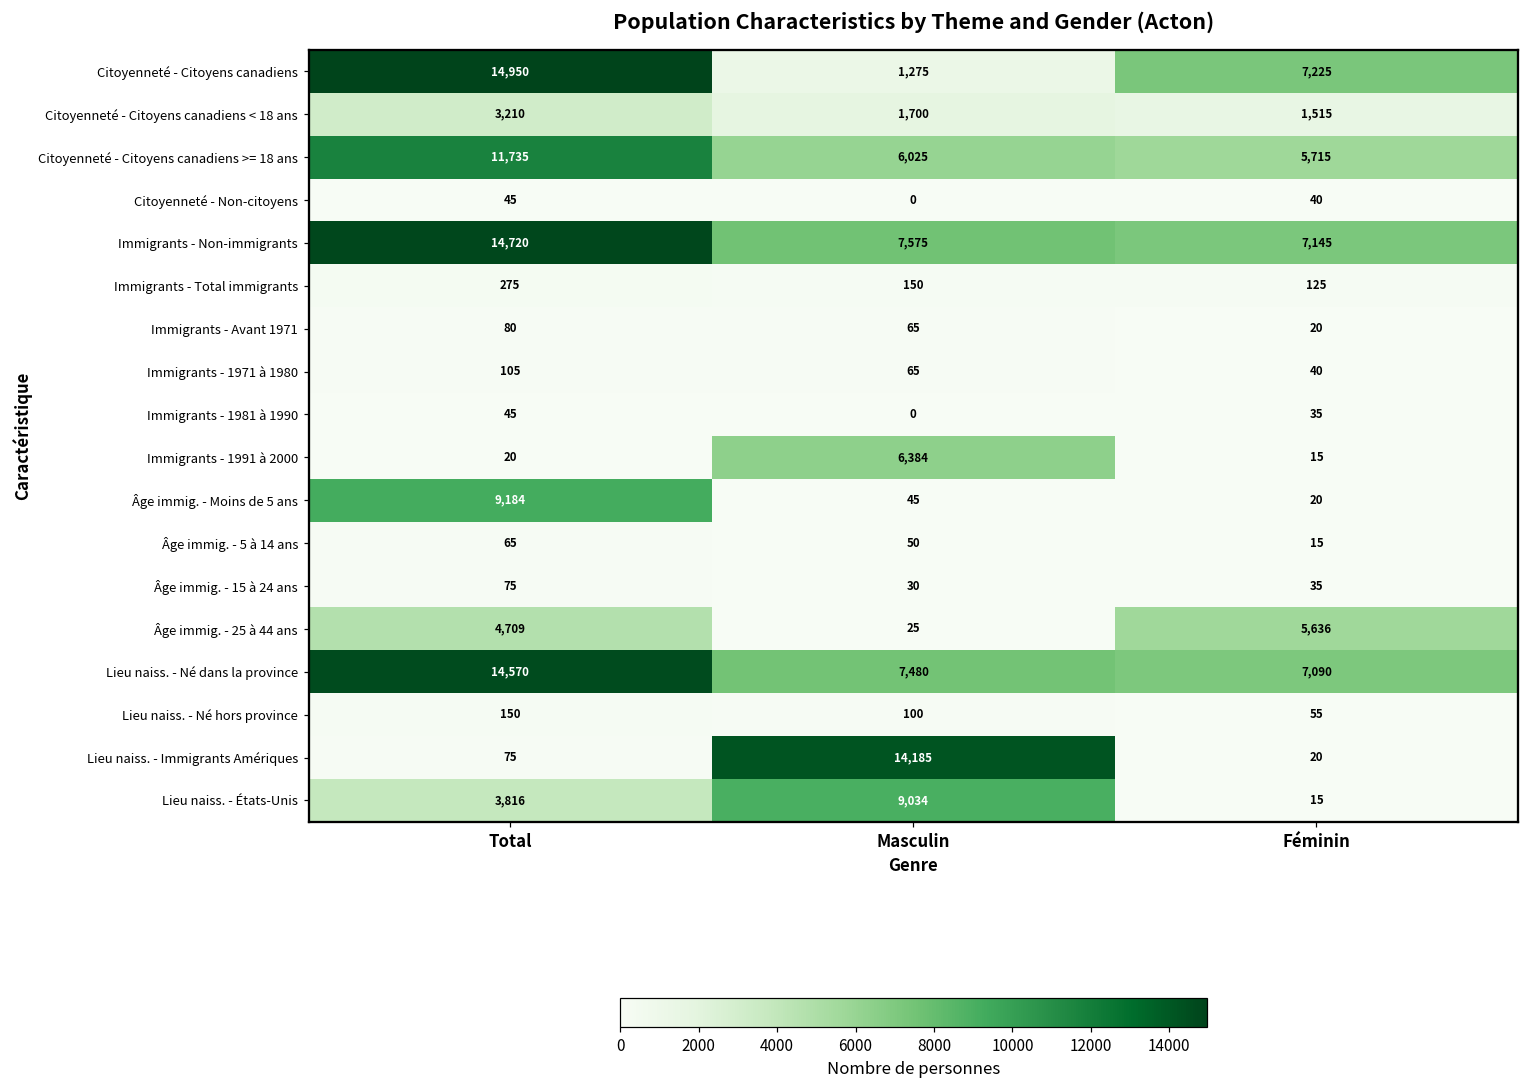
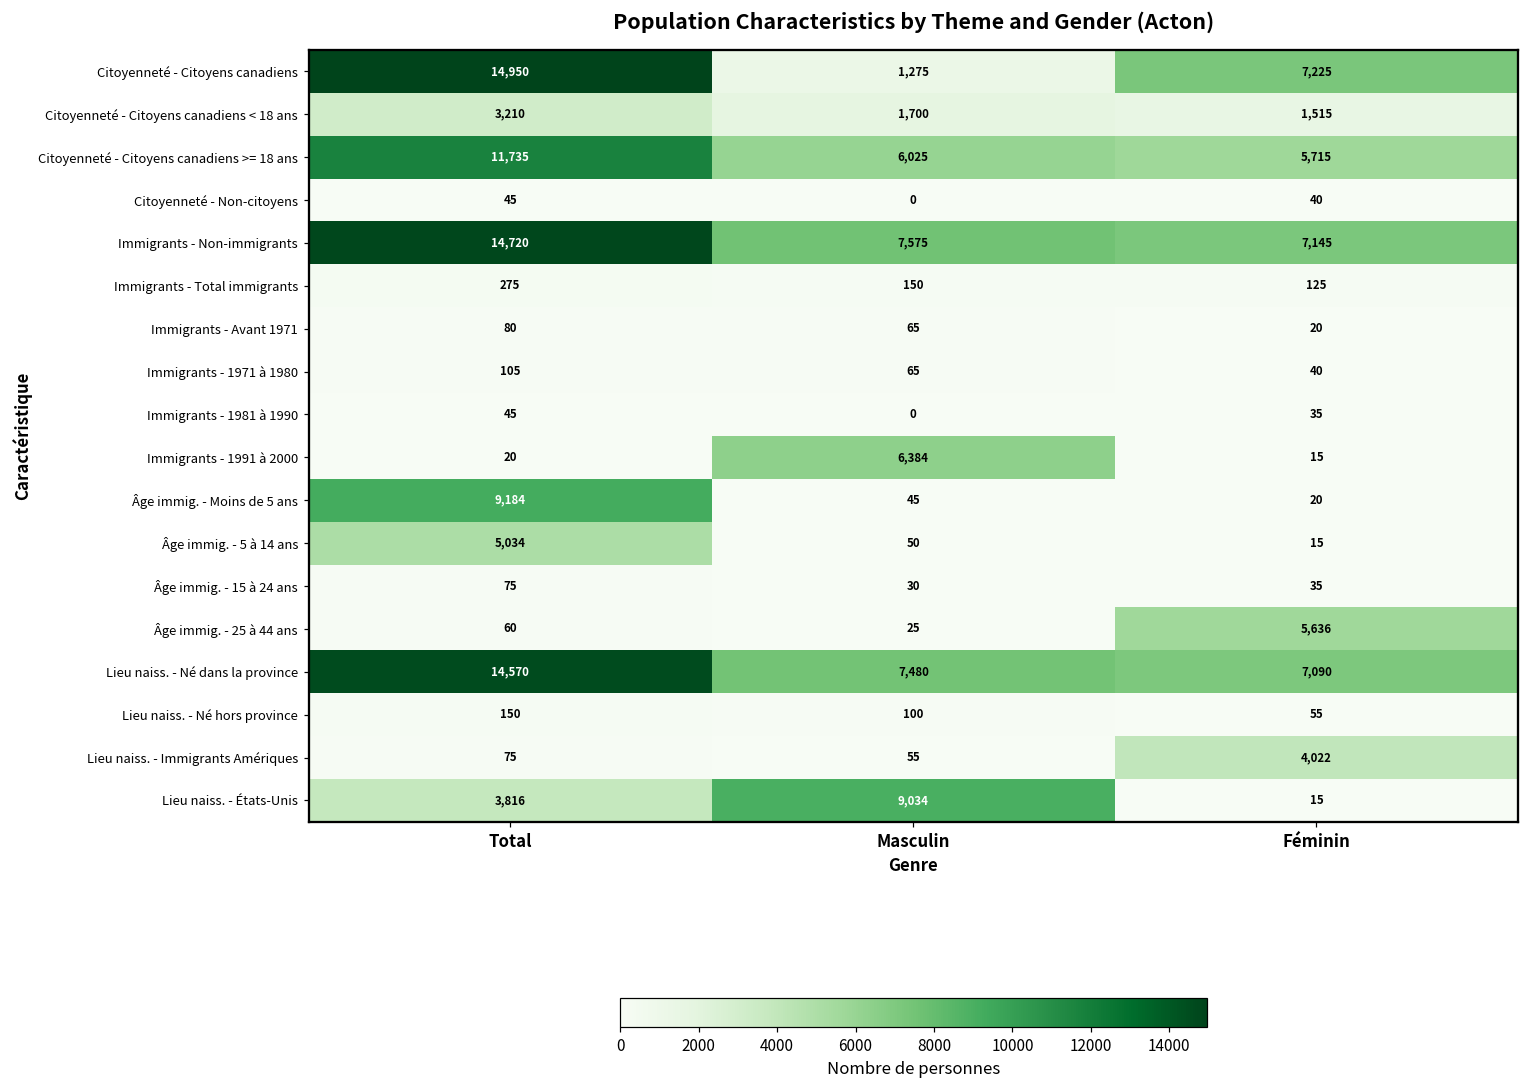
Âge immig. - 5 à 14 ans, Total: 65 -> 5,034
Âge immig. - 25 à 44 ans, Total: 4,709 -> 60
Lieu naiss. - Immigrants Amériques, Masculin: 14,185 -> 55
Lieu naiss. - Immigrants Amériques, Féminin: 20 -> 4,022
